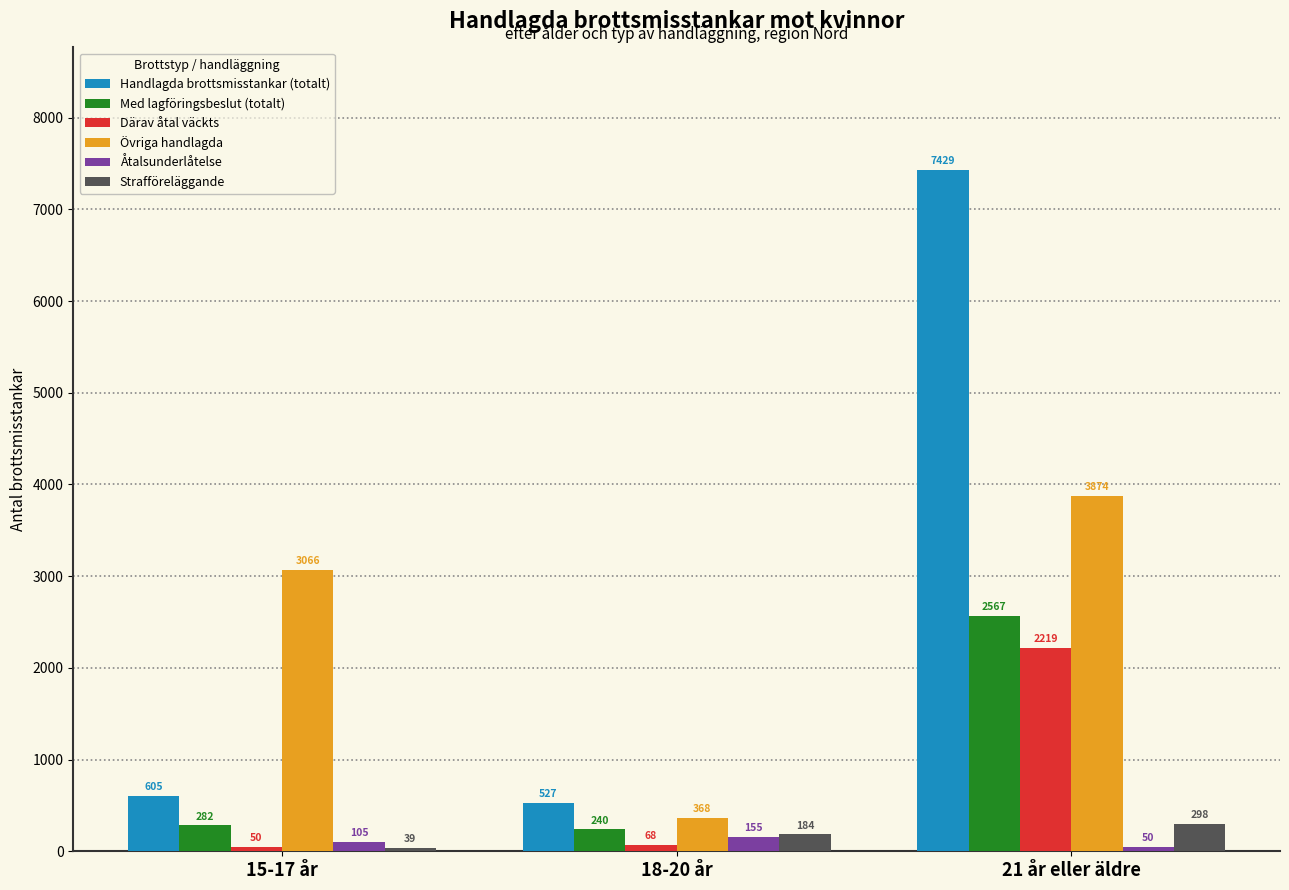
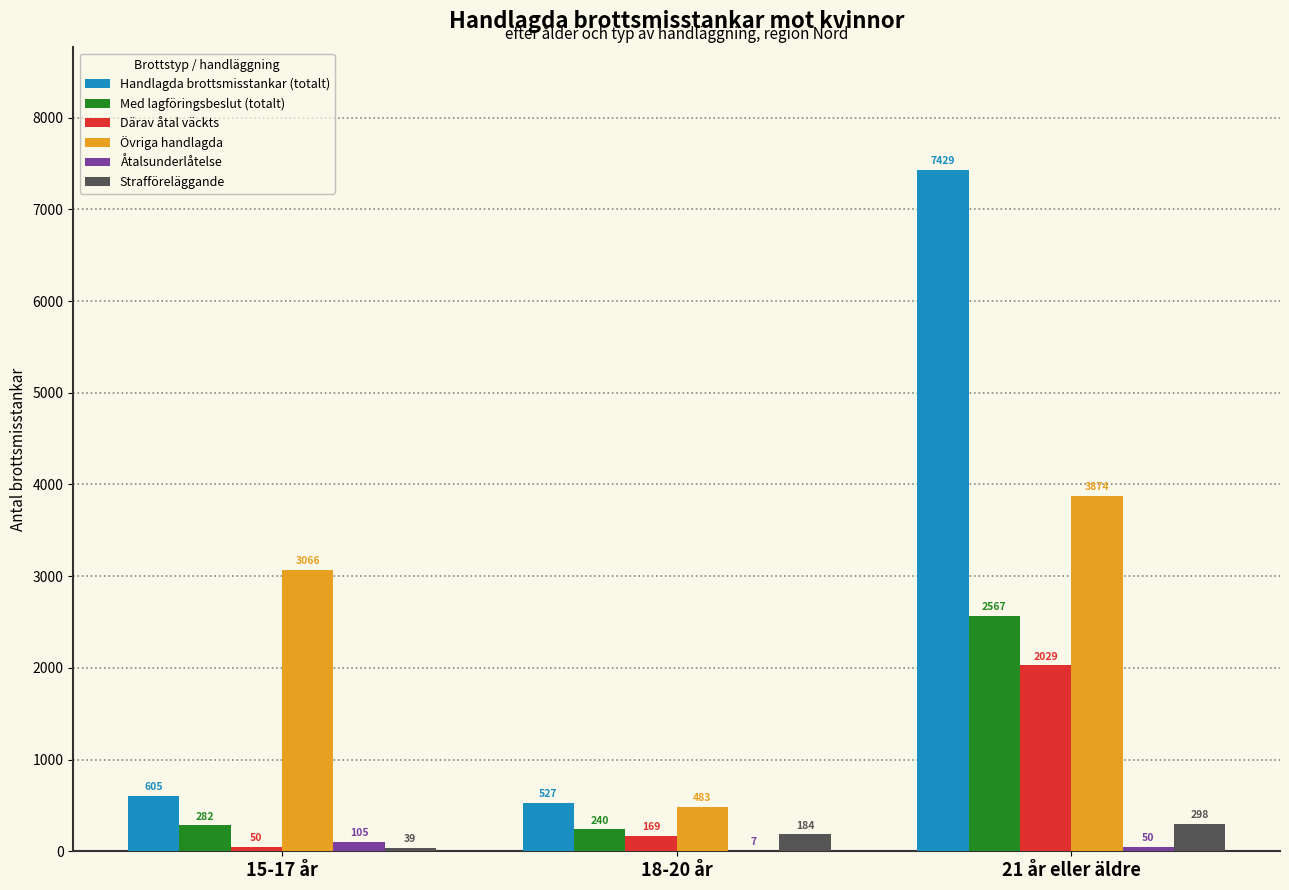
Därav åtal väckts, 18-20 år: 68 -> 169
Övriga handlagda, 18-20 år: 368 -> 483
Åtalsunderlåtelse, 18-20 år: 155 -> 7
Därav åtal väckts, 21 år eller äldre: 2219 -> 2029
